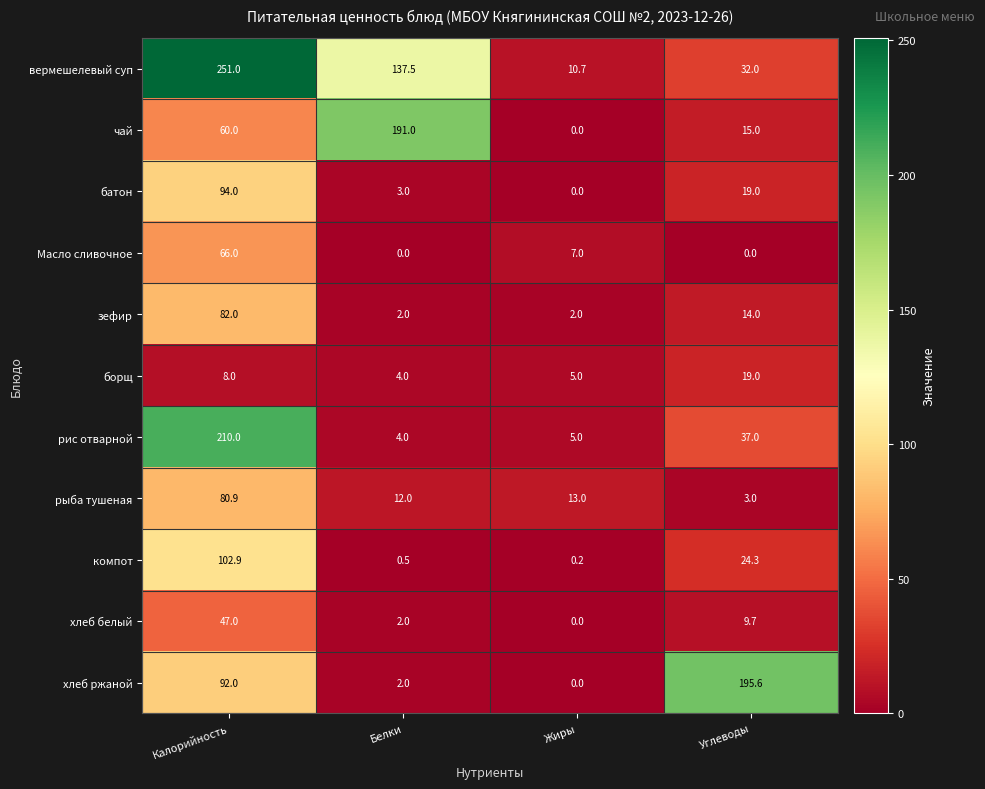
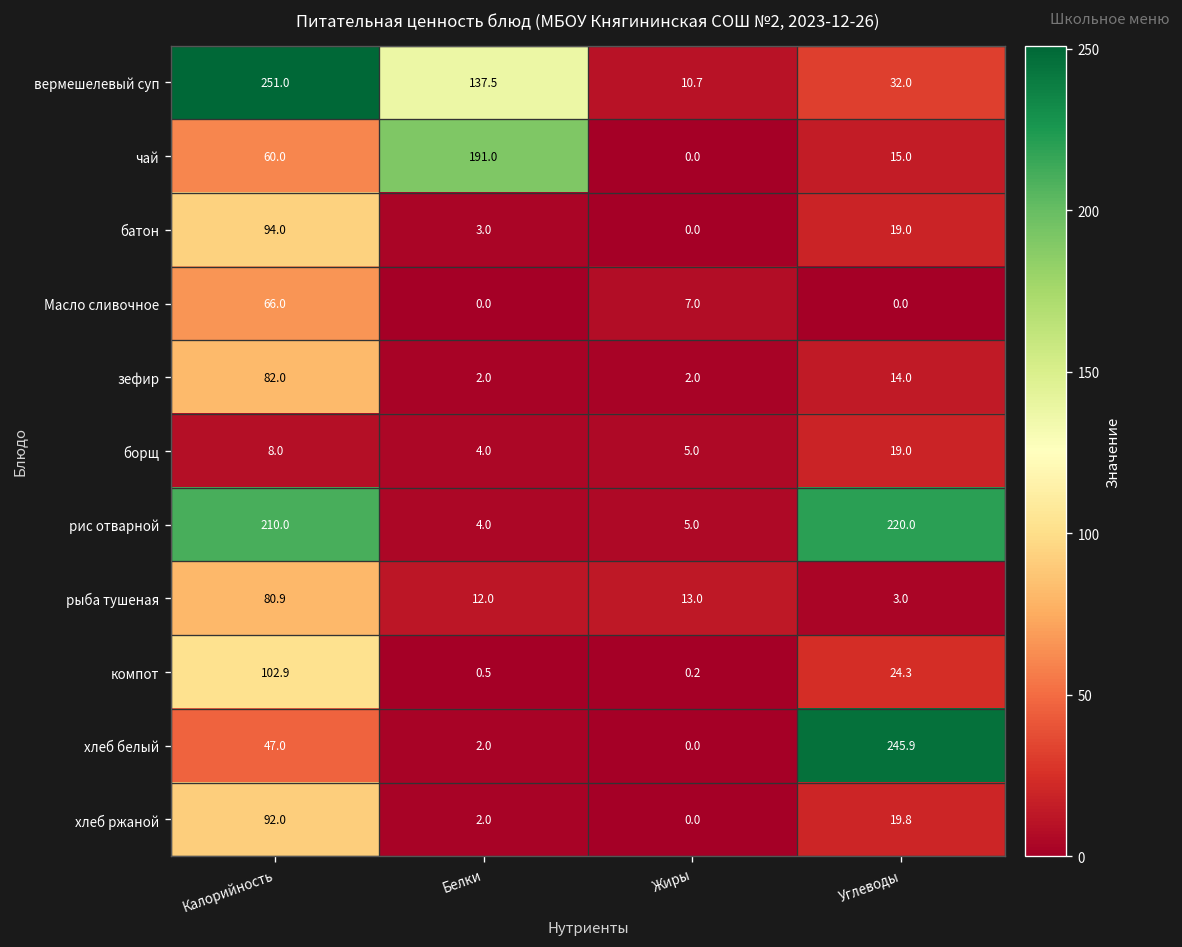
рис отварной, Углеводы: 37.0 -> 220.0
хлеб белый, Углеводы: 9.7 -> 245.9
хлеб ржаной, Углеводы: 195.6 -> 19.8
